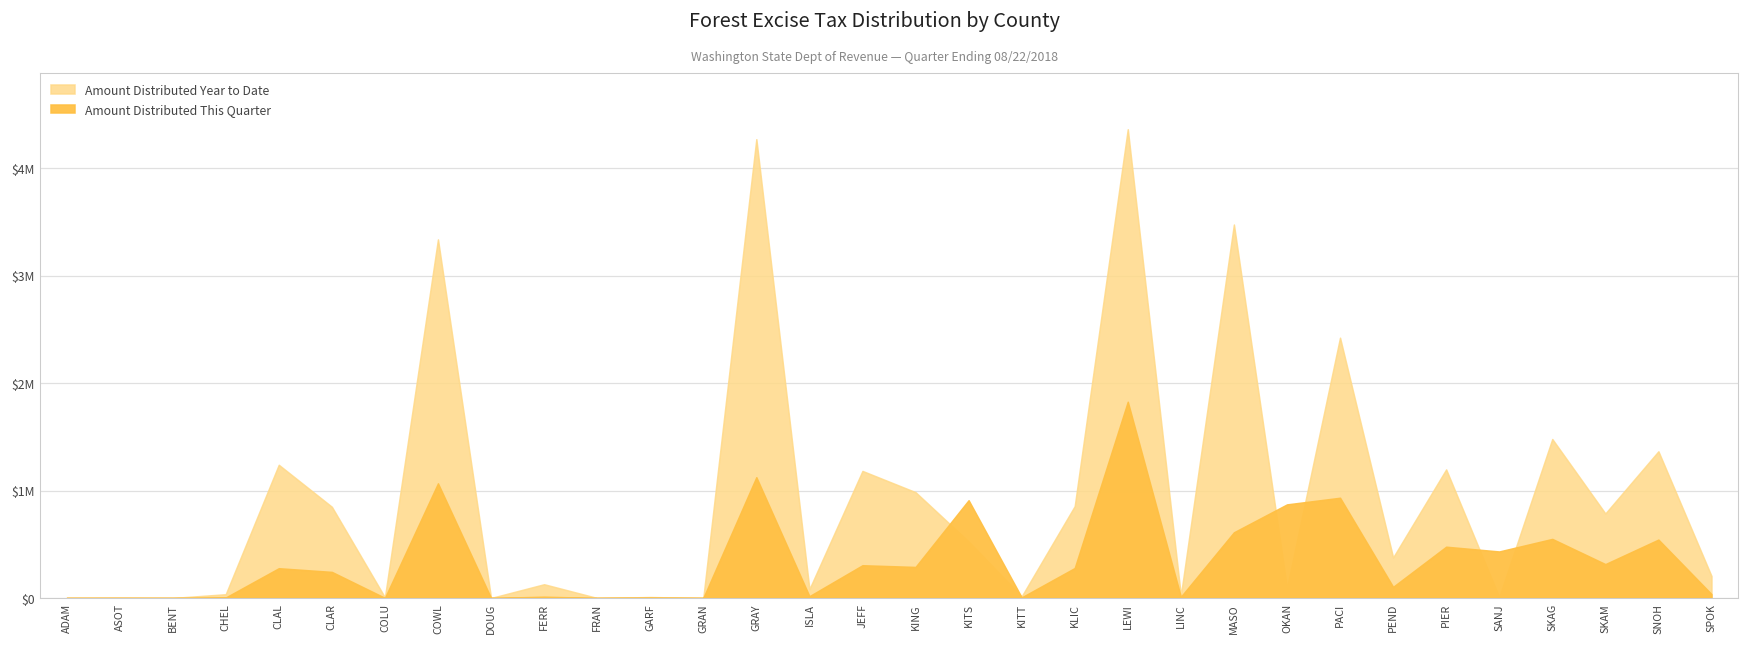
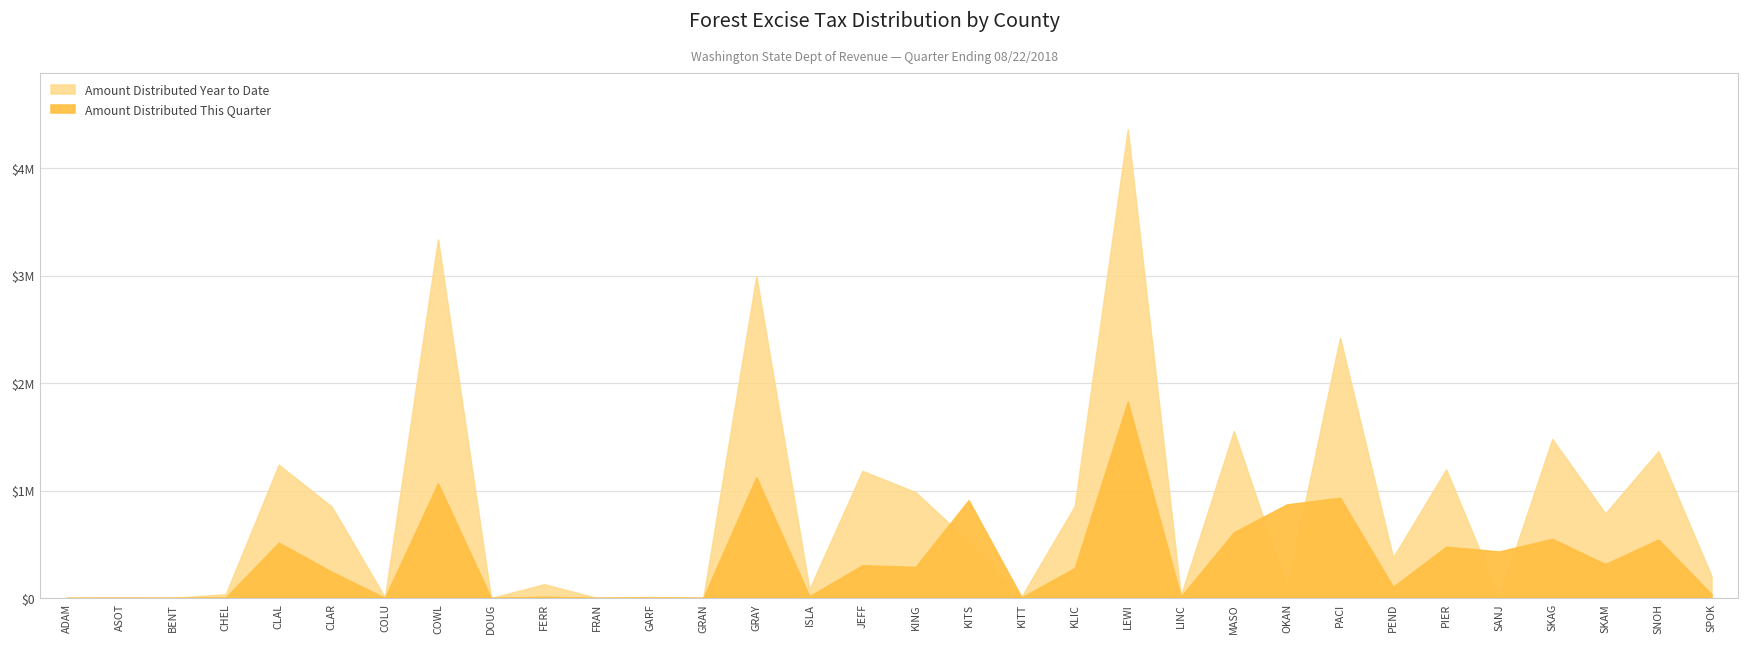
Amount Distributed This Quarter, CLAL: $300000 -> $500000
Amount Distributed Year to Date, GRAY: $4300000 -> $3000000
Amount Distributed Year to Date, MASO: $3500000 -> $1600000
